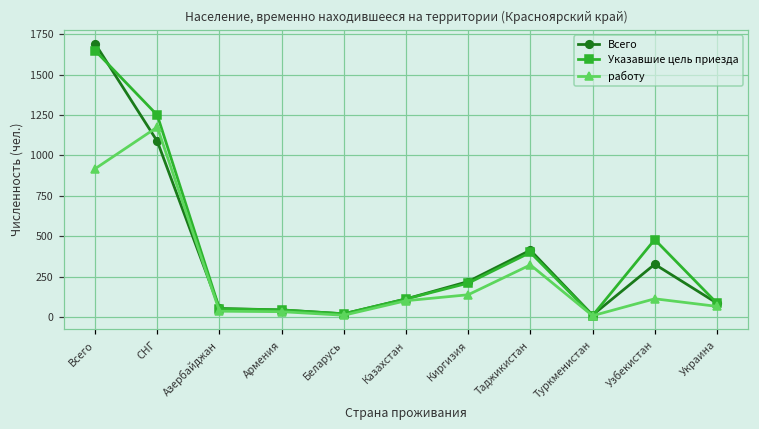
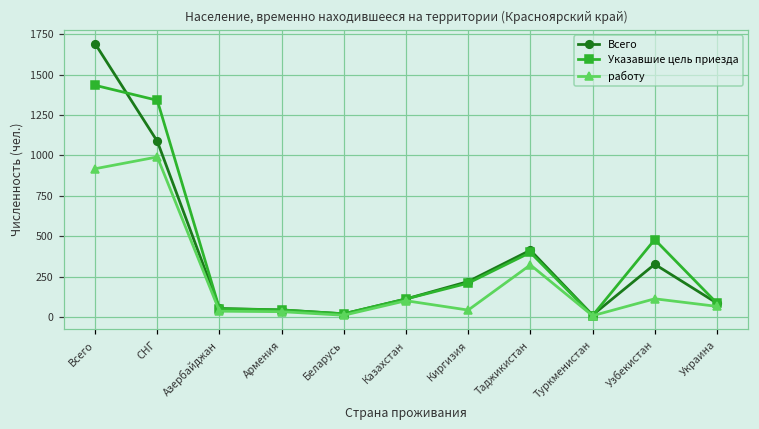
Указавшие цель приезда, Всего: 1650 -> 1440
Указавшие цель приезда, СНГ: 1250 -> 1340
работу, СНГ: 1180 -> 990
работу, Киргизия: 140 -> 40
